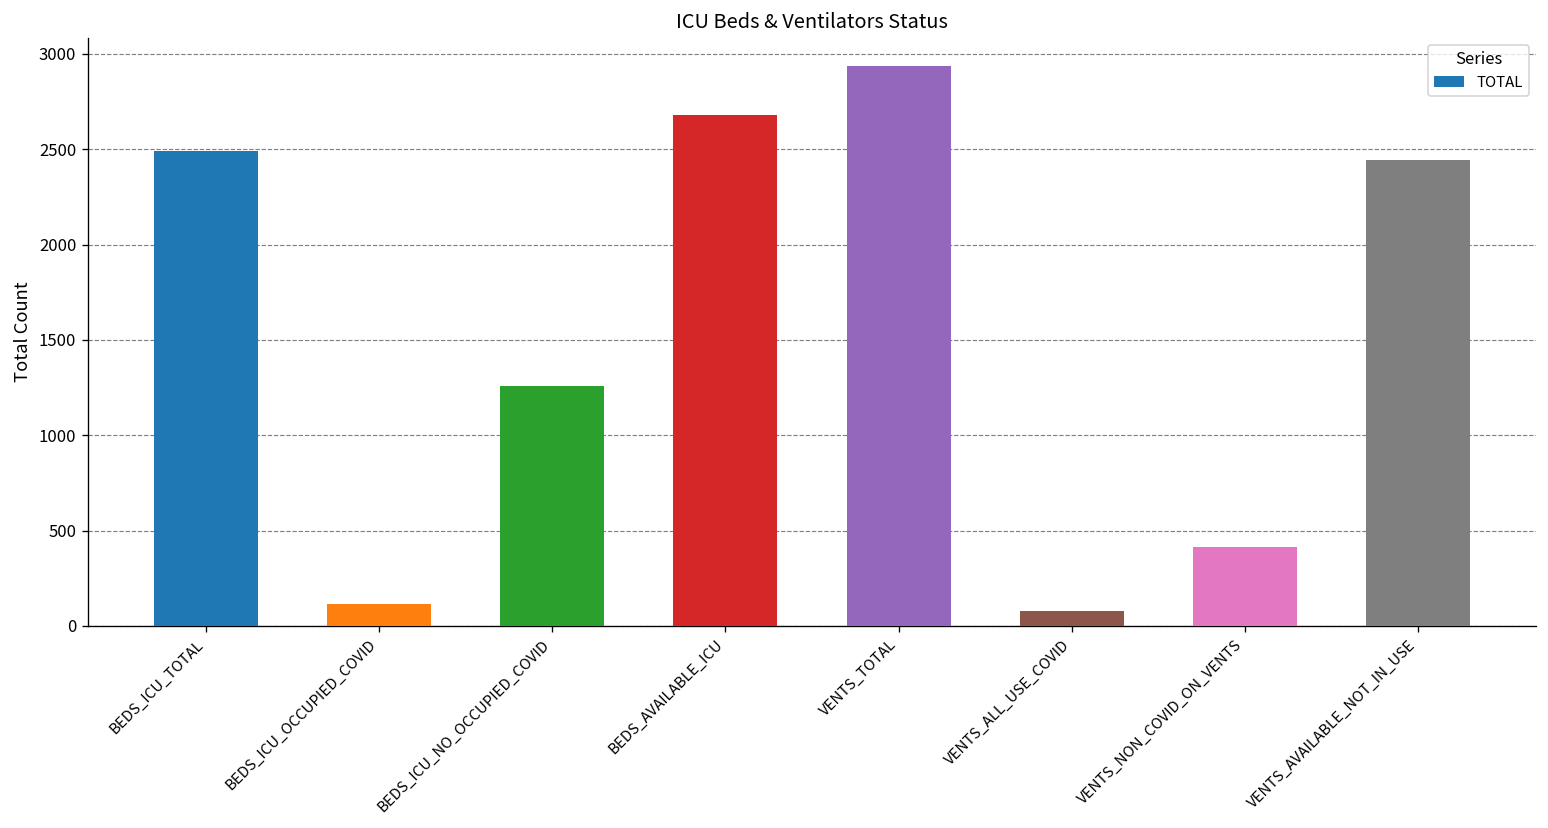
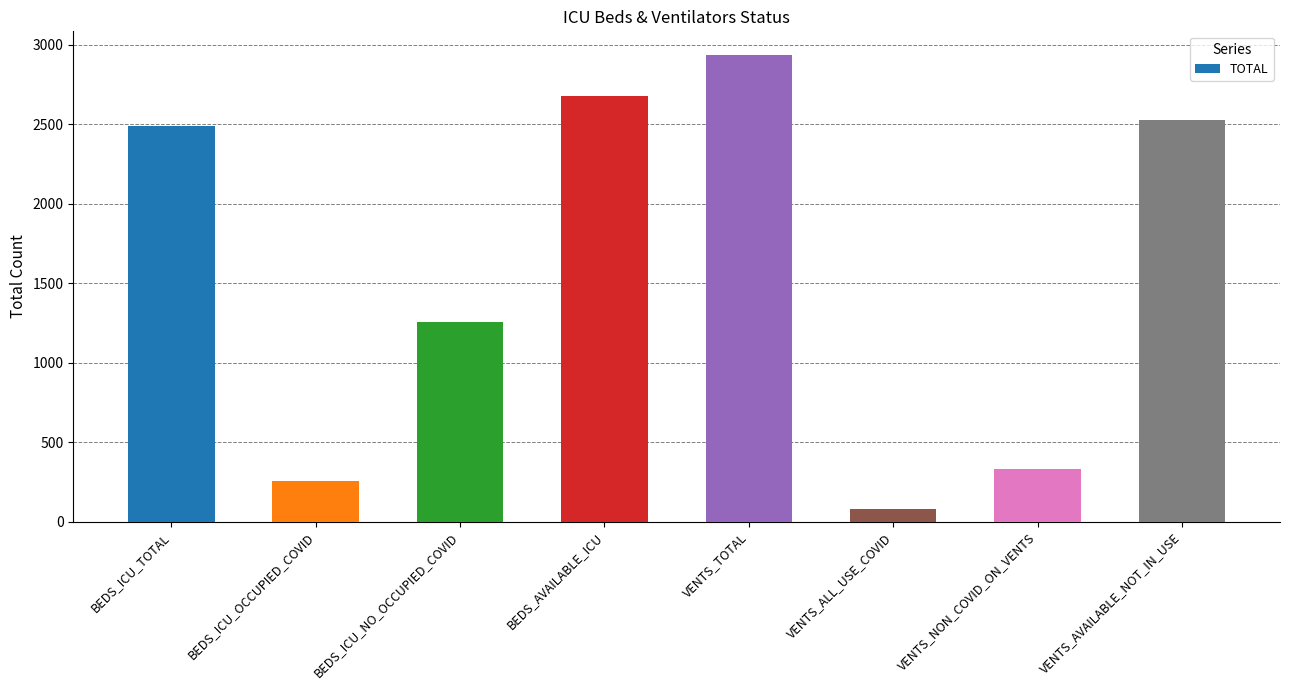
BEDS_ICU_OCCUPIED_COVID: 120 -> 260
VENTS_NON_COVID_ON_VENTS: 410 -> 330
VENTS_AVAILABLE_NOT_IN_USE: 2440 -> 2530
